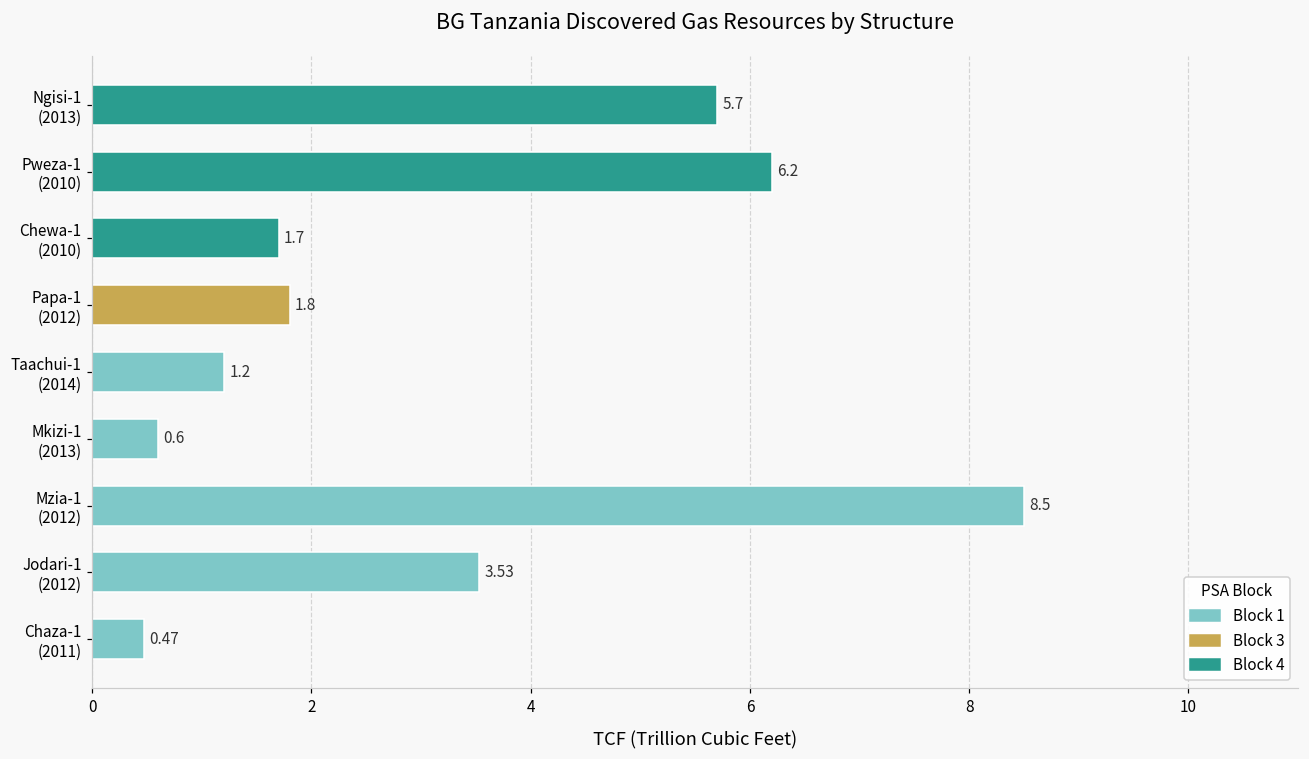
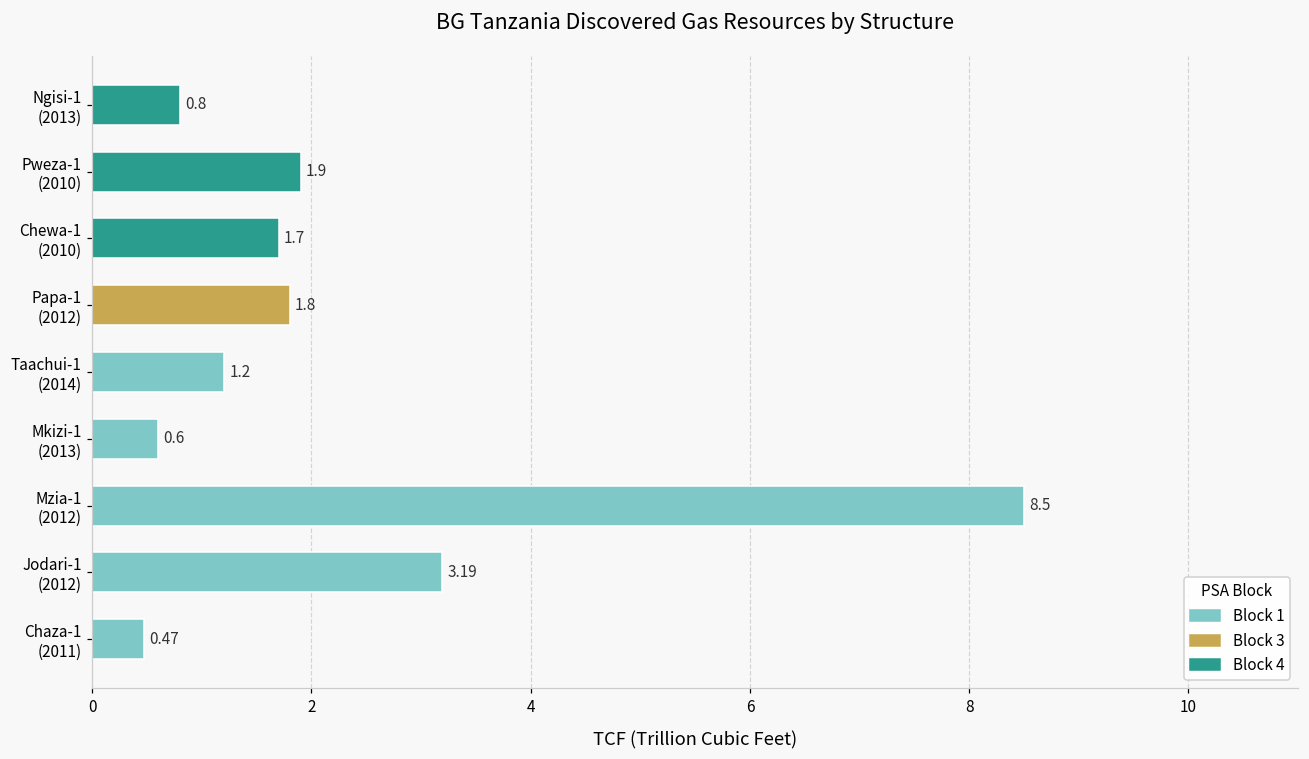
Ngisi-1 (2013): 5.7 -> 0.8
Pweza-1 (2010): 6.2 -> 1.9
Jodari-1 (2012): 3.53 -> 3.19
